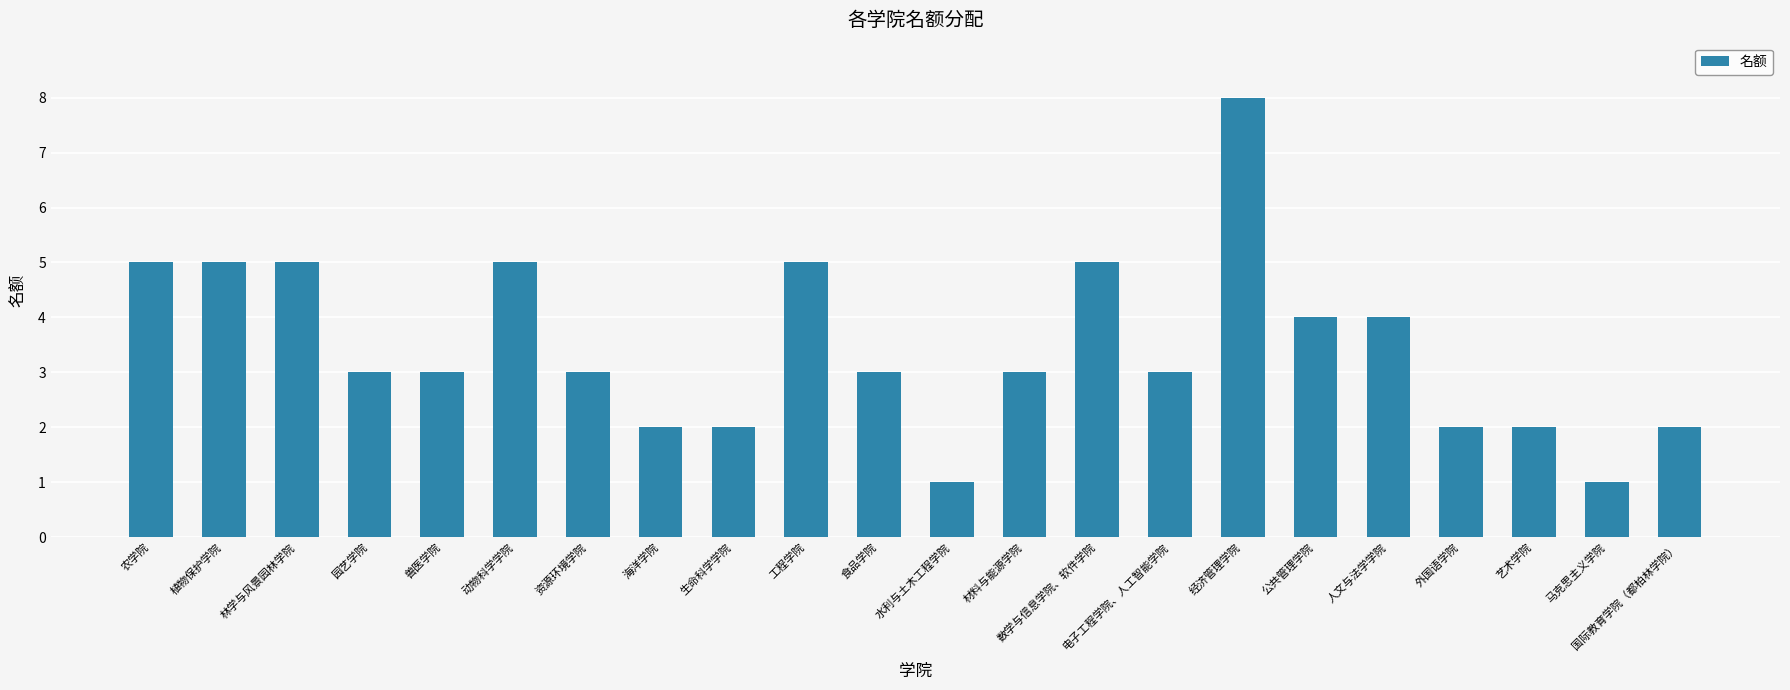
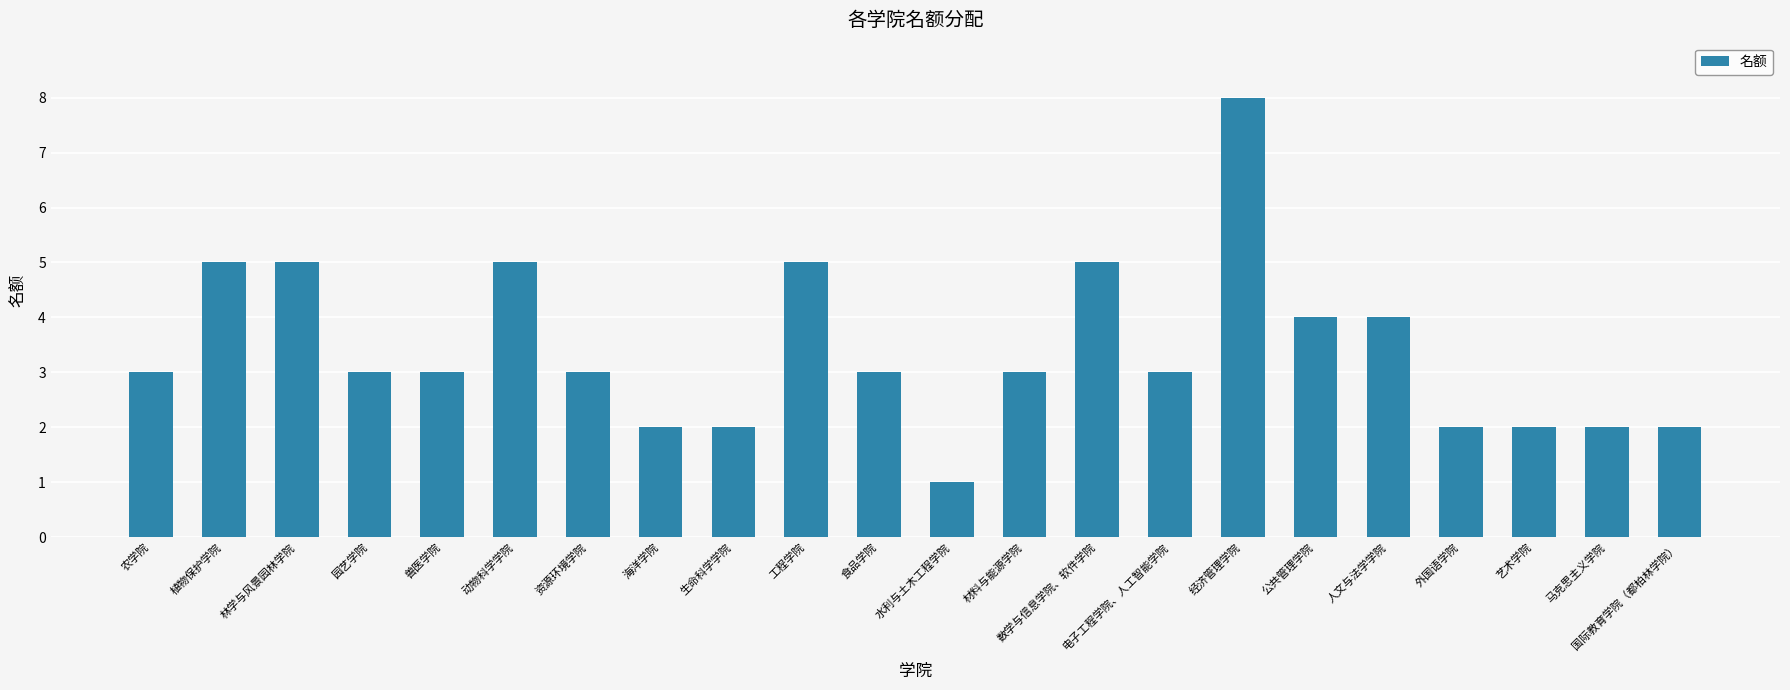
农学院: 5 -> 3
马克思主义学院: 1 -> 2
